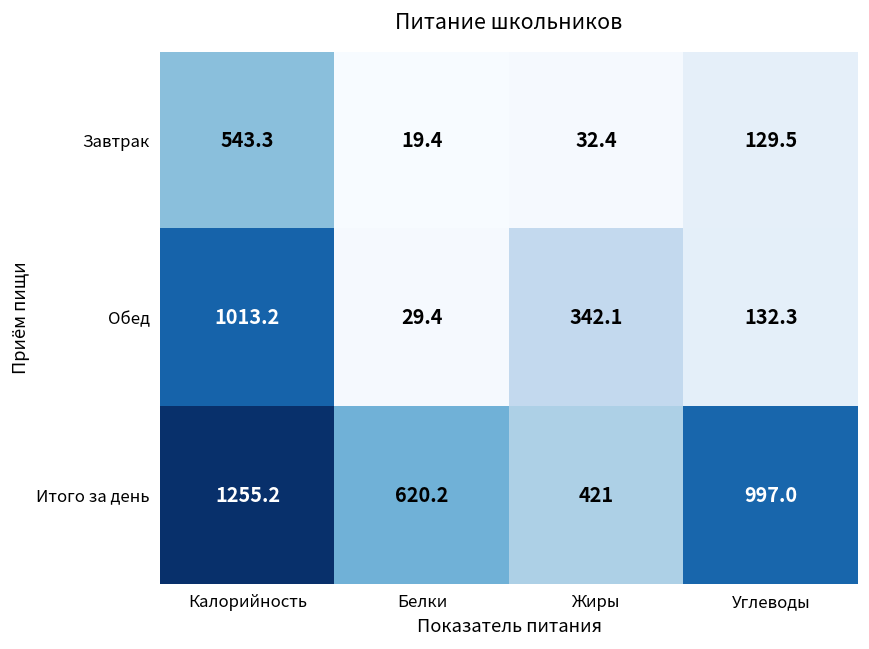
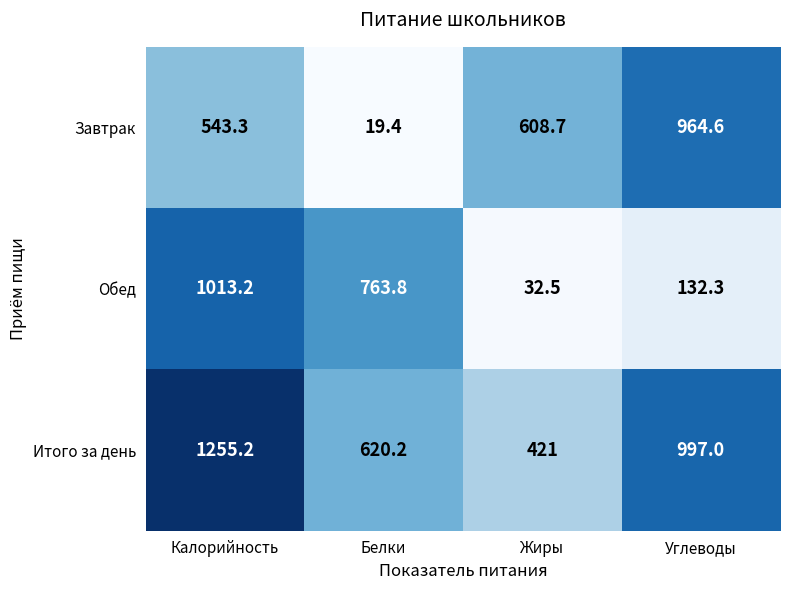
Завтрак, Жиры: 32.4 -> 608.7
Завтрак, Углеводы: 129.5 -> 964.6
Обед, Белки: 29.4 -> 763.8
Обед, Жиры: 342.1 -> 32.5
